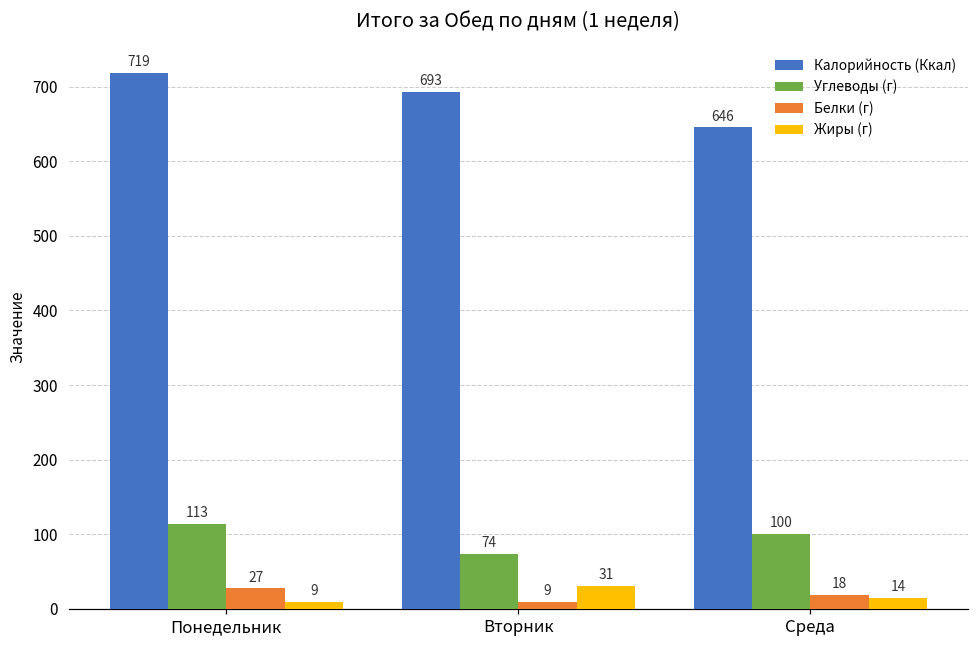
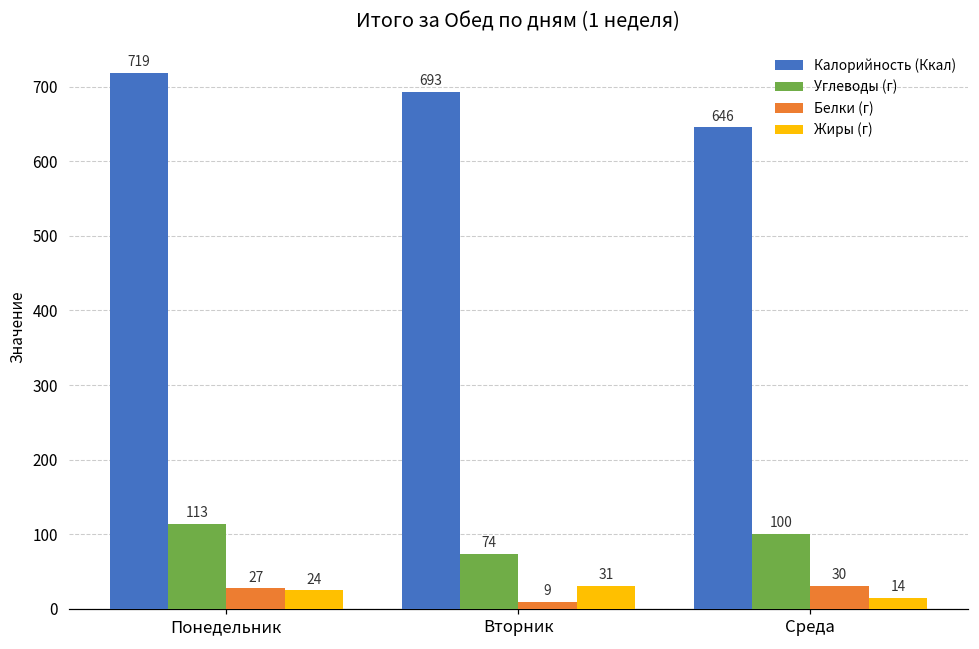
Жиры (г), Понедельник: 9 -> 24
Белки (г), Среда: 18 -> 30
